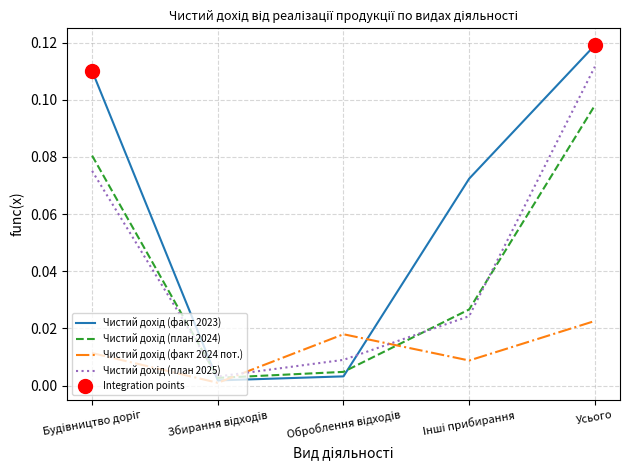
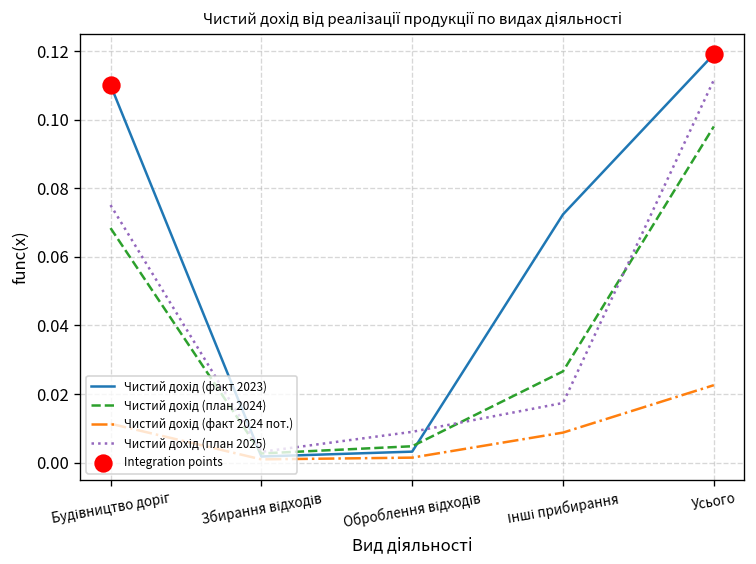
Чистий дохід (план 2024), Будівництво доріг: 0.080 -> 0.068
Чистий дохід (факт 2024 пот.), Оброблення відходів: 0.018 -> 0.001
Чистий дохід (план 2025), Інші прибирання: 0.024 -> 0.017
